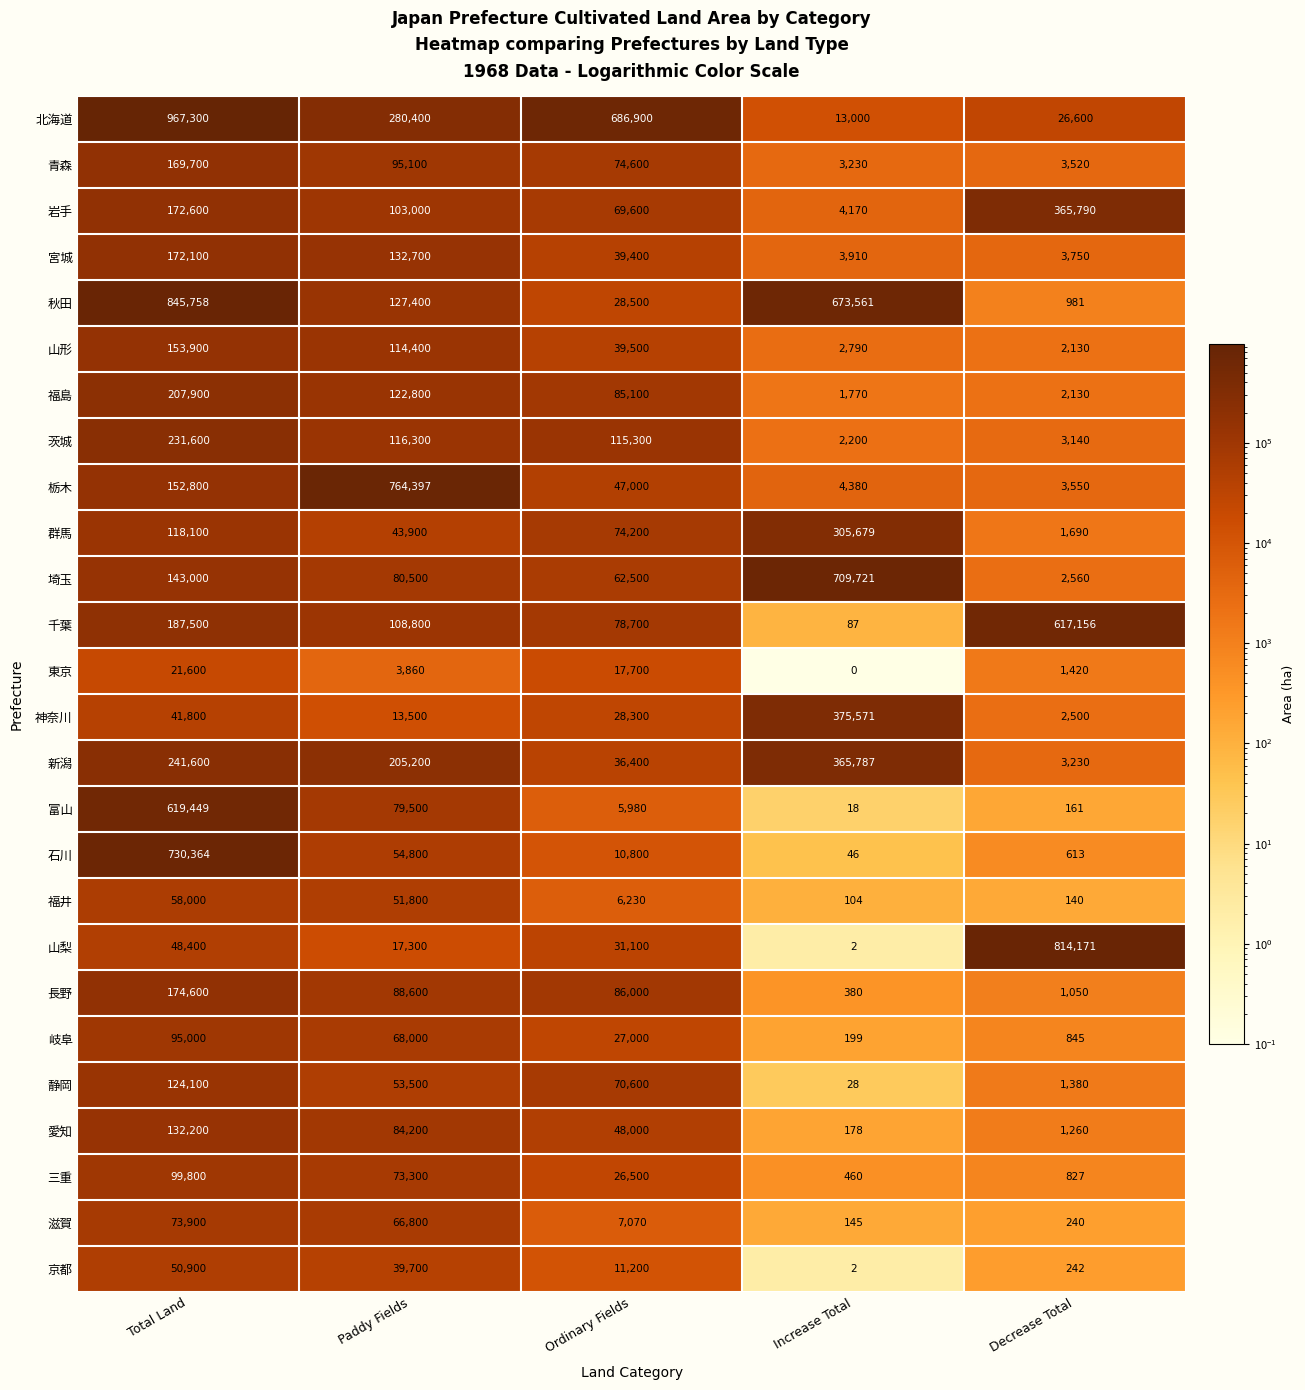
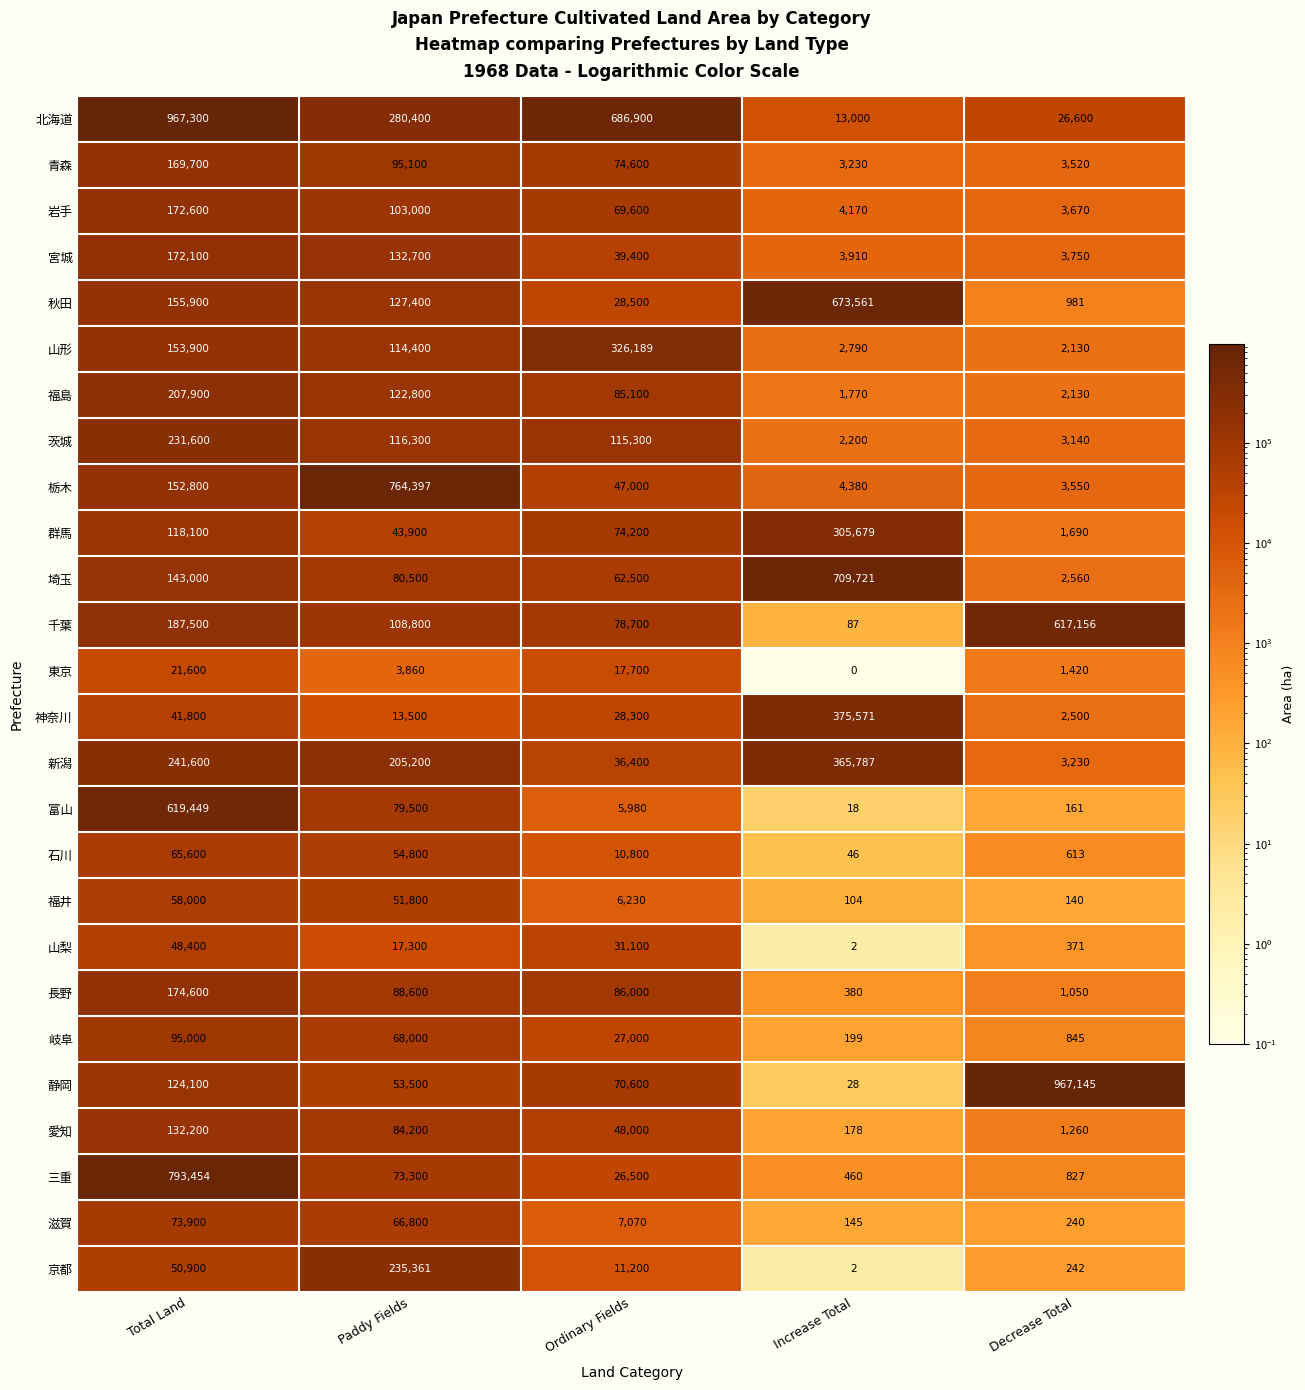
岩手, Decrease Total: 365,790 -> 3,670
秋田, Total Land: 845,758 -> 155,900
山形, Ordinary Fields: 39,500 -> 326,189
石川, Total Land: 730,364 -> 65,600
山梨, Decrease Total: 814,171 -> 371
静岡, Decrease Total: 1,380 -> 967,145
三重, Total Land: 99,800 -> 793,454
京都, Paddy Fields: 39,700 -> 235,361
